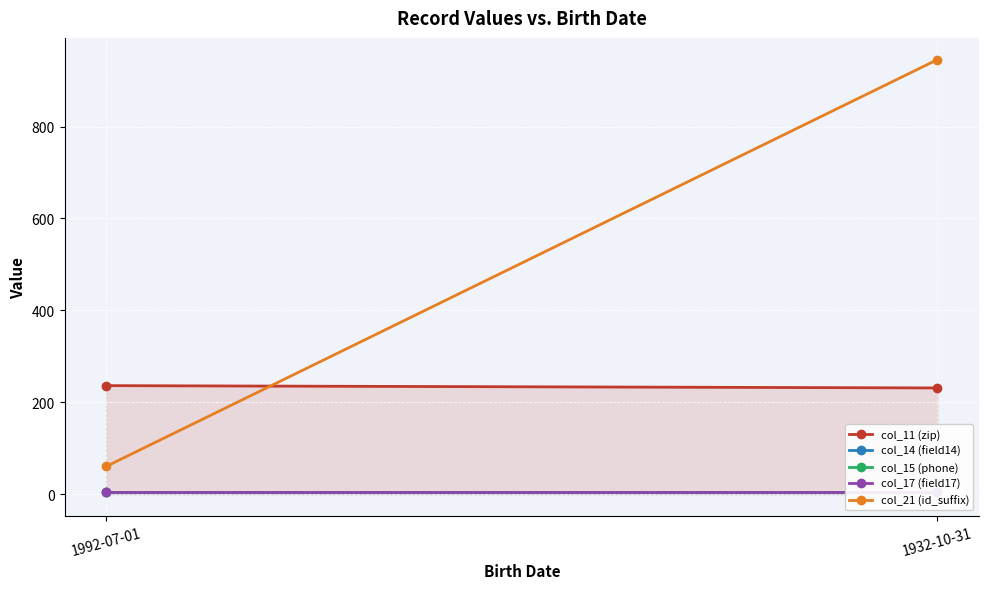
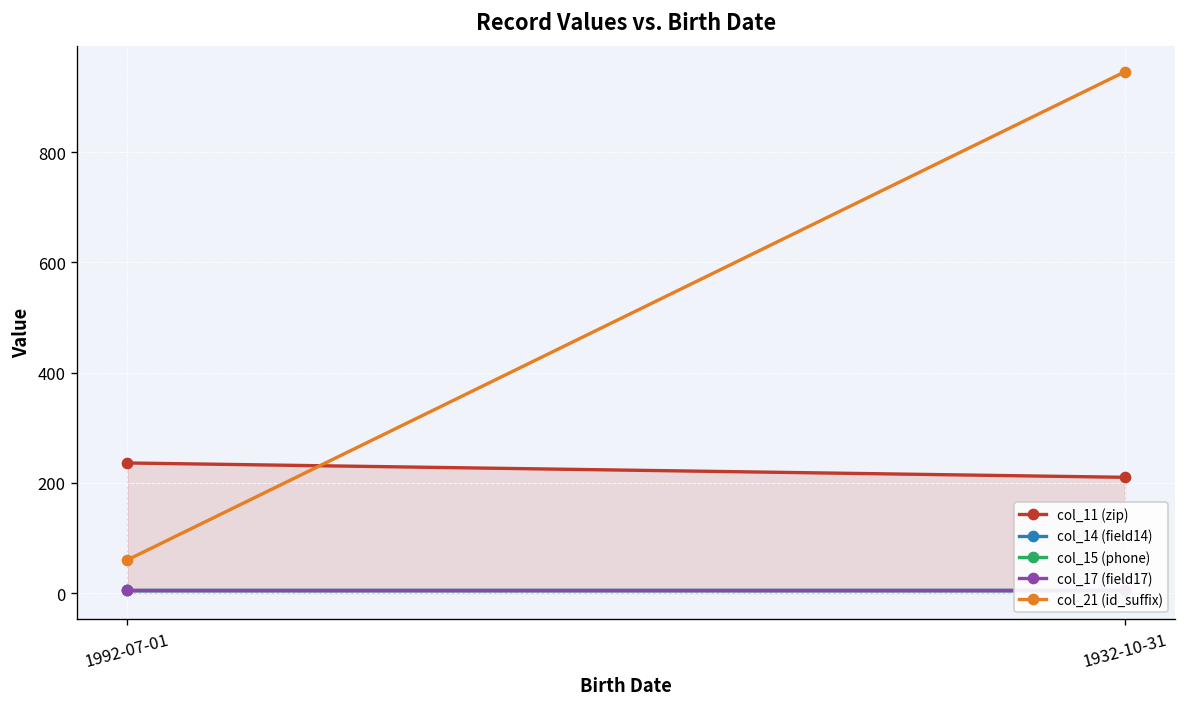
col_11 (zip), 1932-10-31: 230 -> 210
